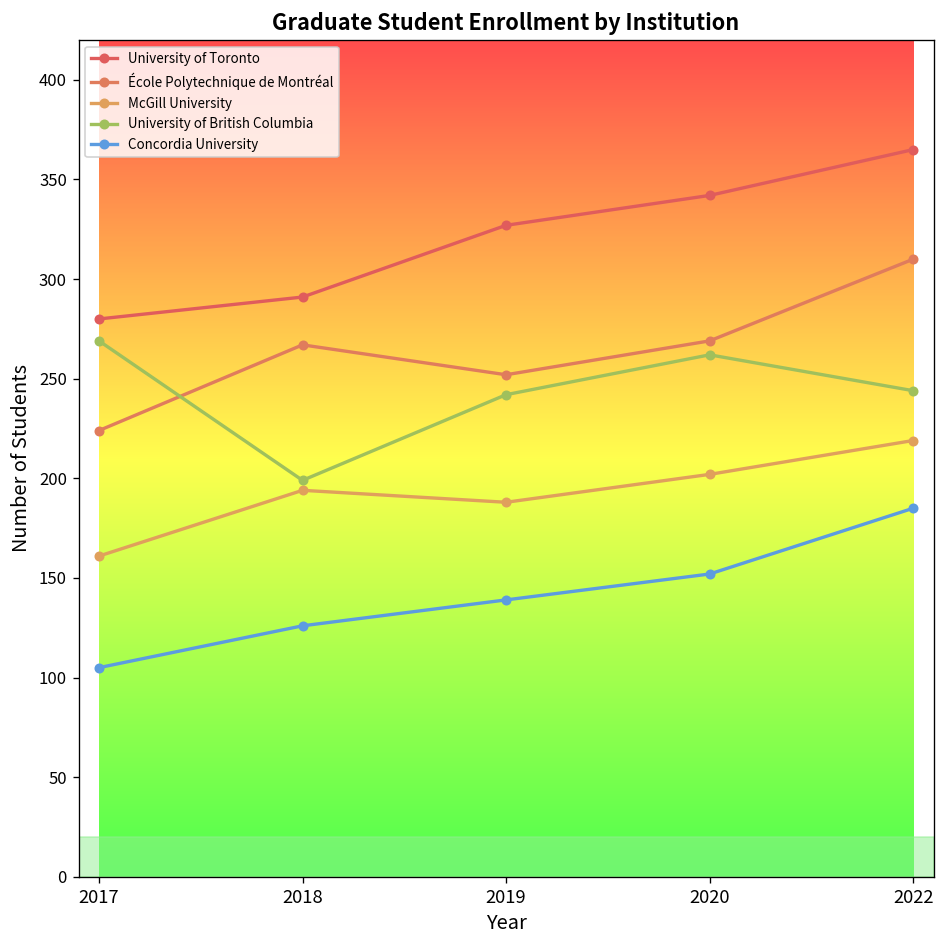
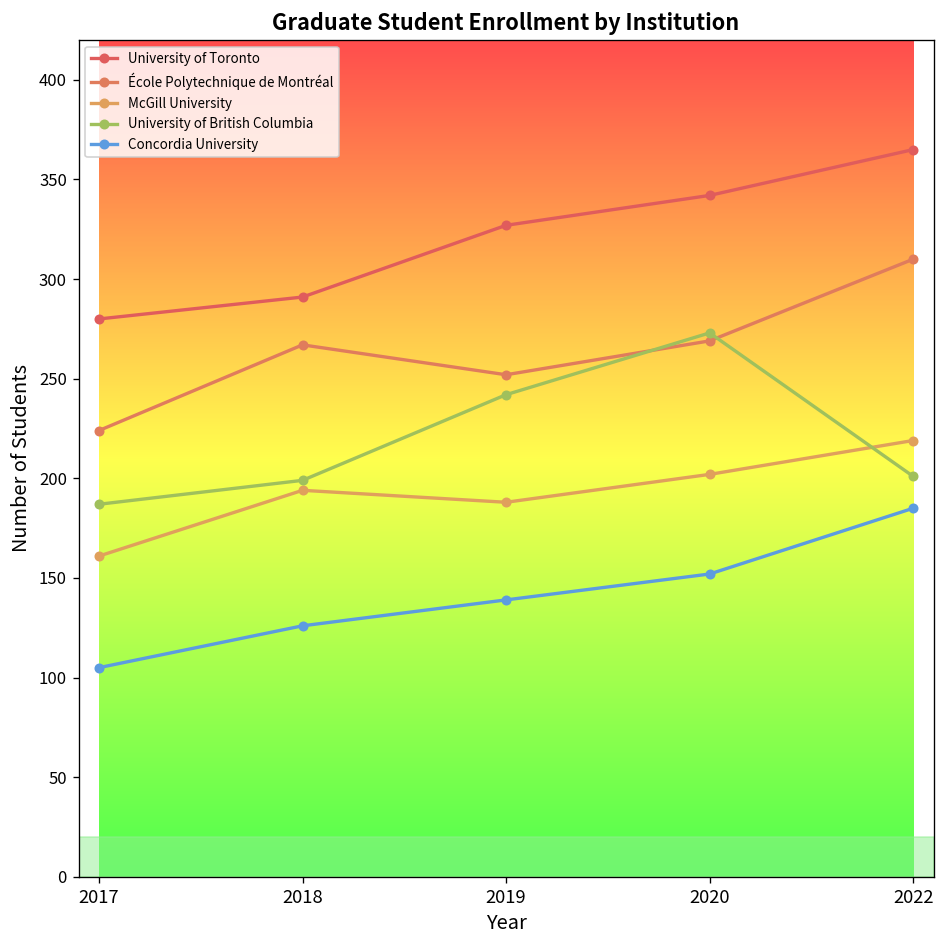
University of British Columbia, 2017: 269 -> 187
University of British Columbia, 2020: 262 -> 273
University of British Columbia, 2022: 244 -> 201
